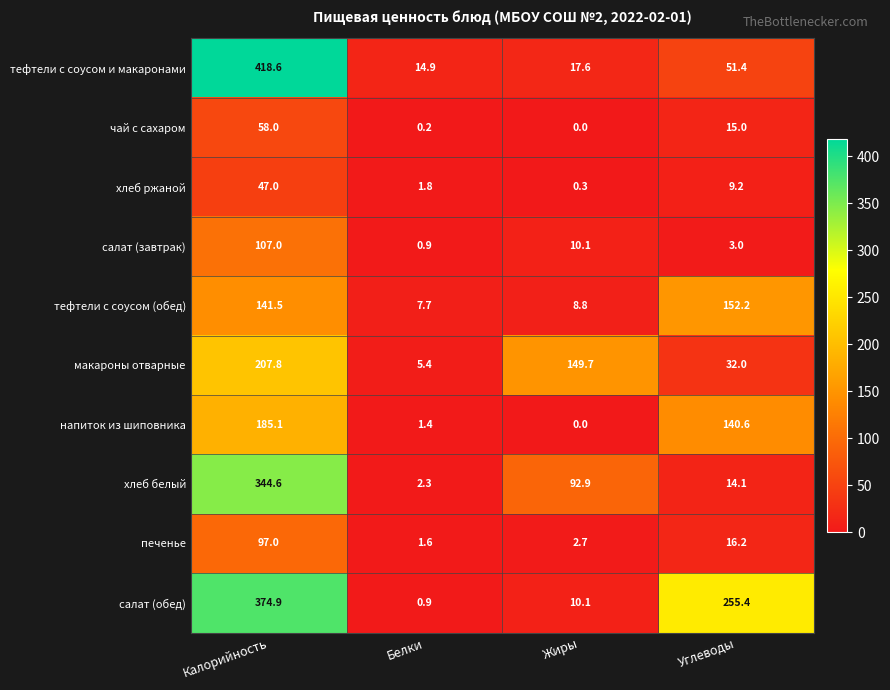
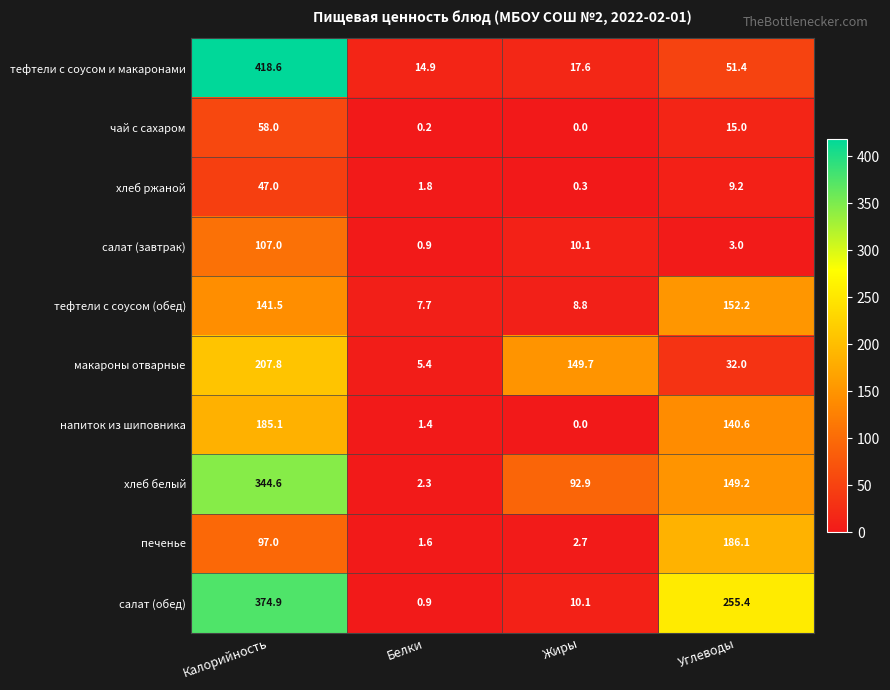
хлеб белый, Углеводы: 14.1 -> 149.2
печенье, Углеводы: 16.2 -> 186.1
